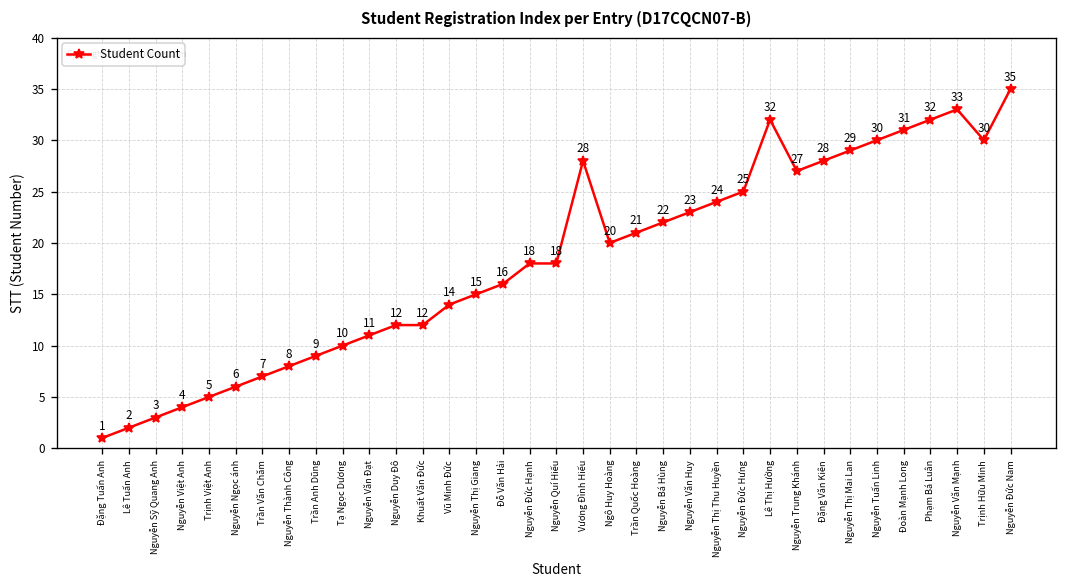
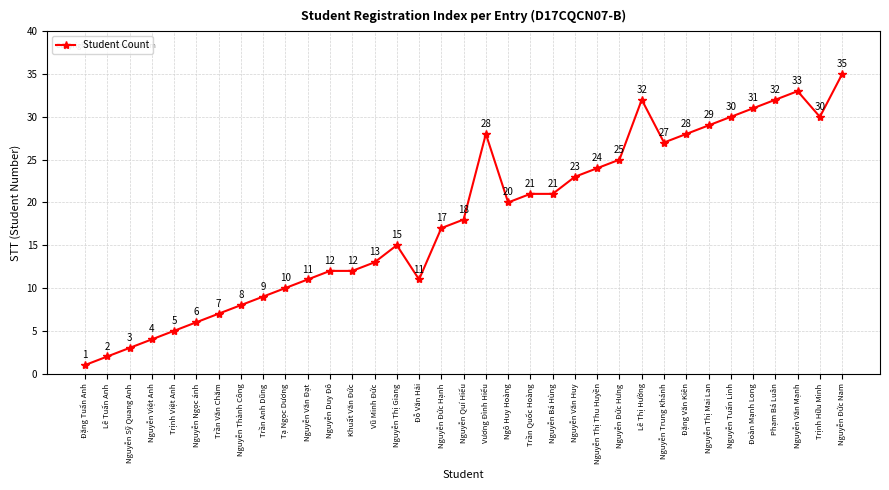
Vũ Minh Đức: 14 -> 13
Đỗ Văn Hải: 16 -> 11
Nguyễn Đức Hạnh: 18 -> 17
Nguyễn Bá Hùng: 22 -> 21
